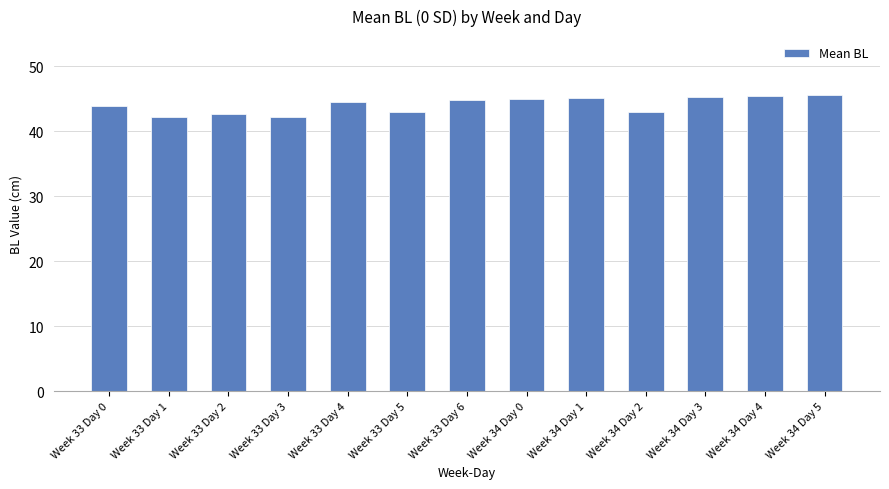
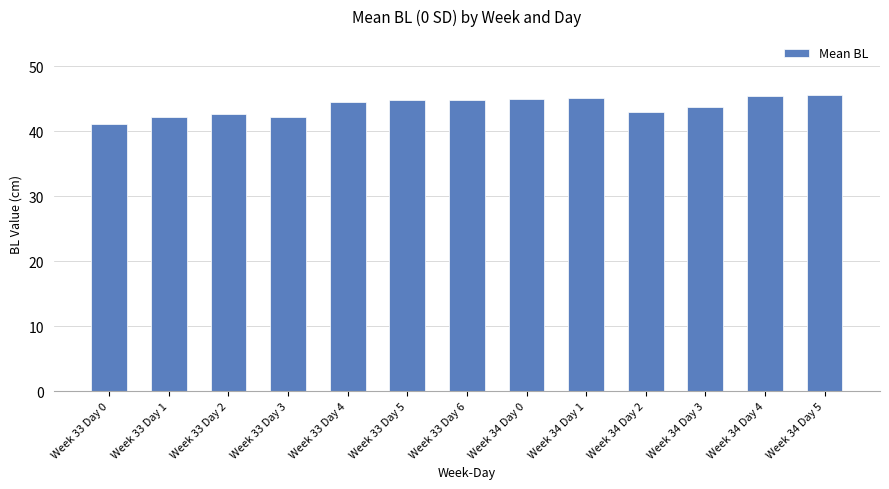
Week 33 Day 0: 44 -> 41
Week 33 Day 5: 43 -> 45
Week 34 Day 3: 45 -> 44
